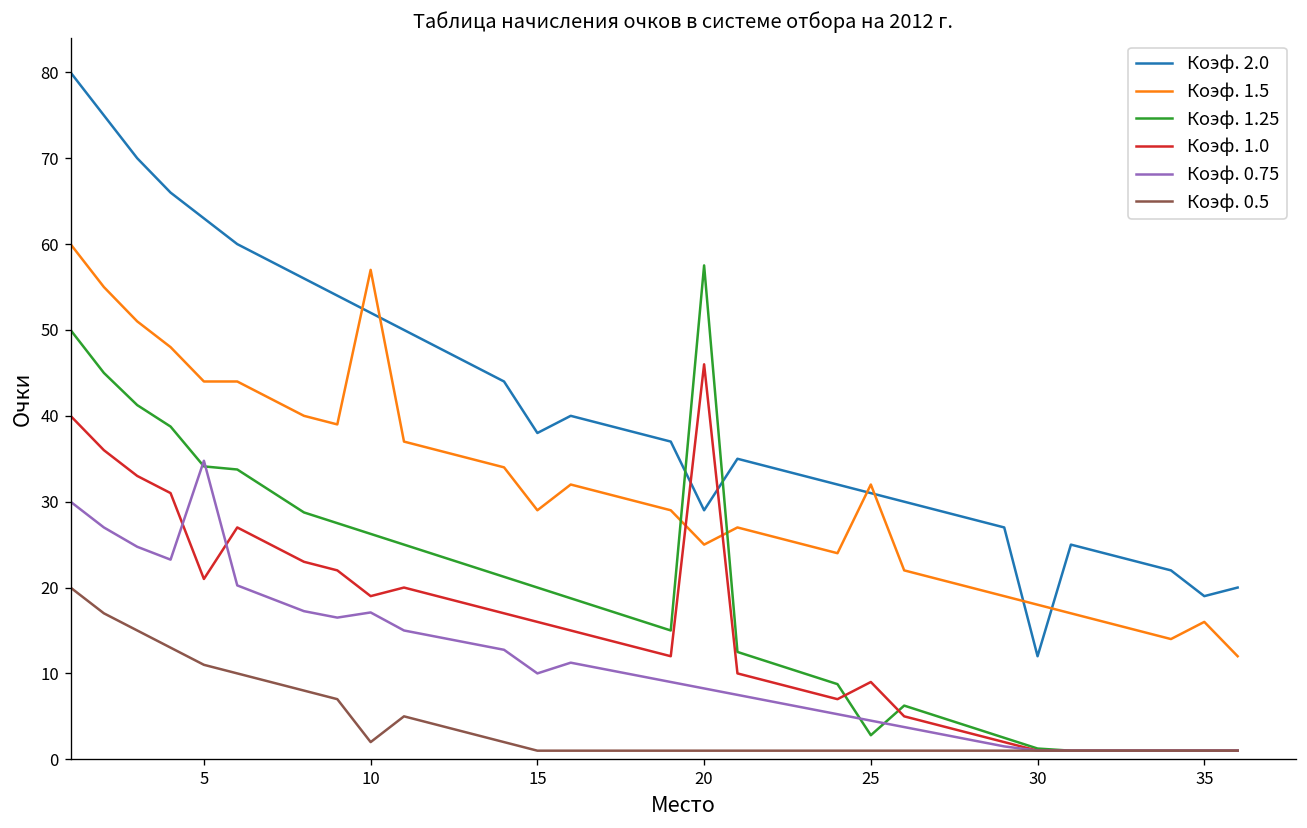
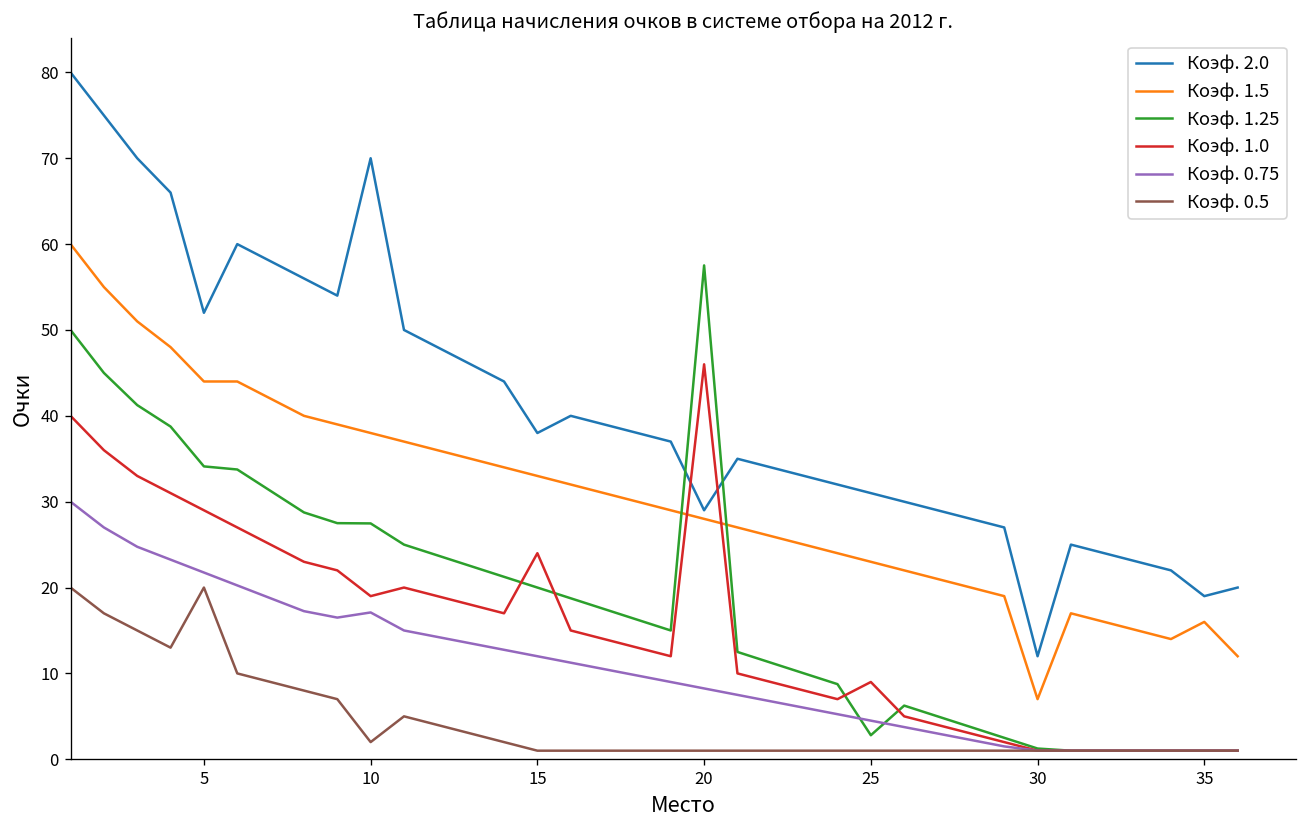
Коэф. 2.0, 5: 63 -> 52
Коэф. 1.0, 5: 21 -> 29
Коэф. 0.75, 5: 35 -> 22
Коэф. 0.5, 5: 11 -> 20
Коэф. 2.0, 10: 52 -> 70
Коэф. 1.5, 10: 57 -> 38
Коэф. 1.25, 10: 26 -> 27
Коэф. 1.5, 15: 29 -> 33
Коэф. 1.0, 15: 16 -> 24
Коэф. 0.75, 15: 10 -> 12
Коэф. 1.5, 20: 25 -> 28
Коэф. 1.5, 25: 32 -> 23
Коэф. 1.5, 30: 18 -> 7
